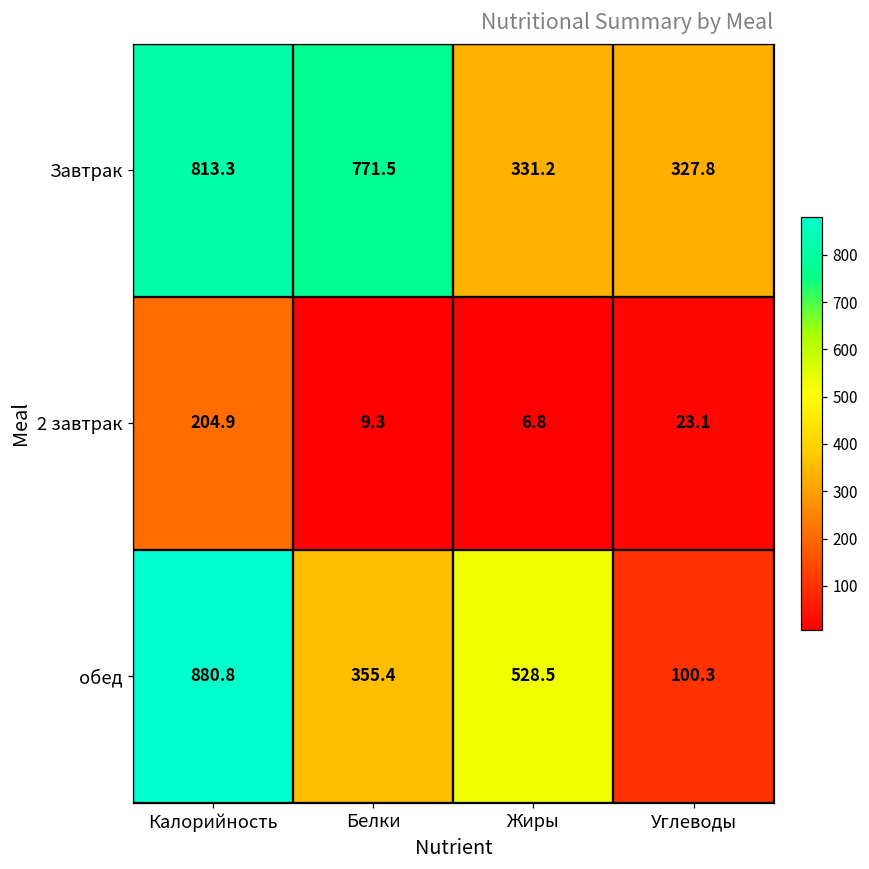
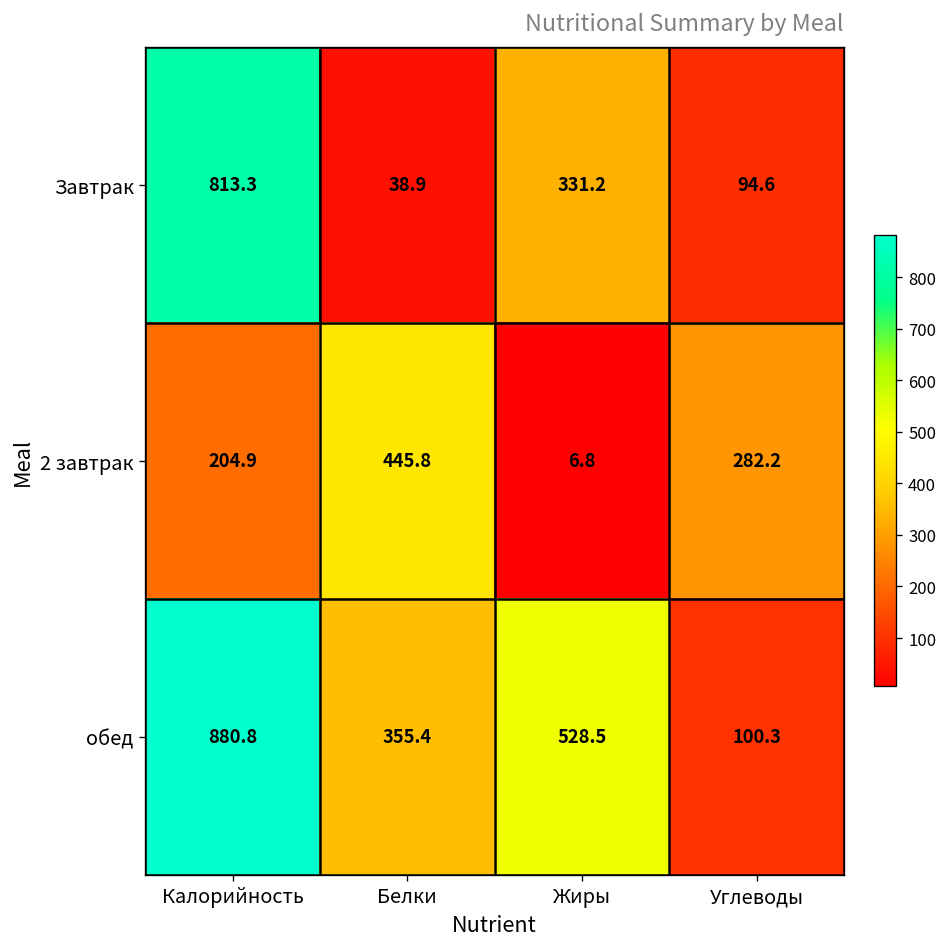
Завтрак, Белки: 771.5 -> 38.9
Завтрак, Углеводы: 327.8 -> 94.6
2 завтрак, Белки: 9.3 -> 445.8
2 завтрак, Углеводы: 23.1 -> 282.2
